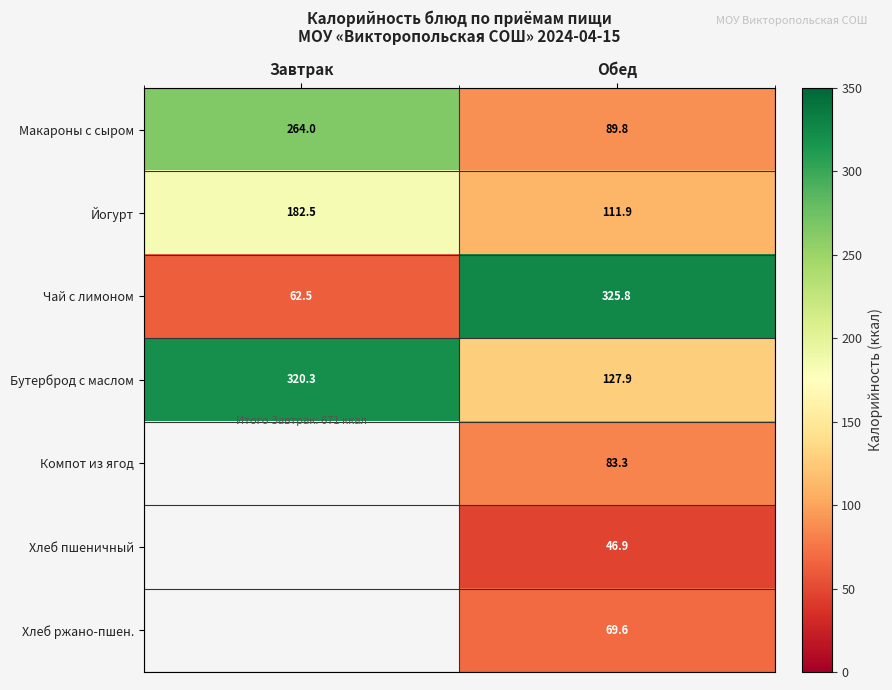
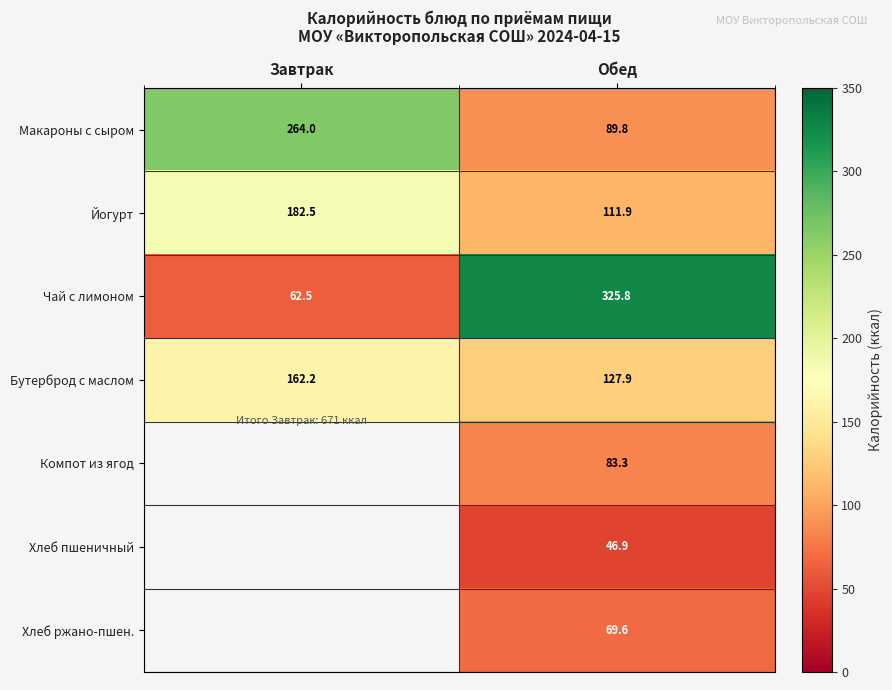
Бутерброд с маслом, Завтрак: 320.3 -> 162.2
